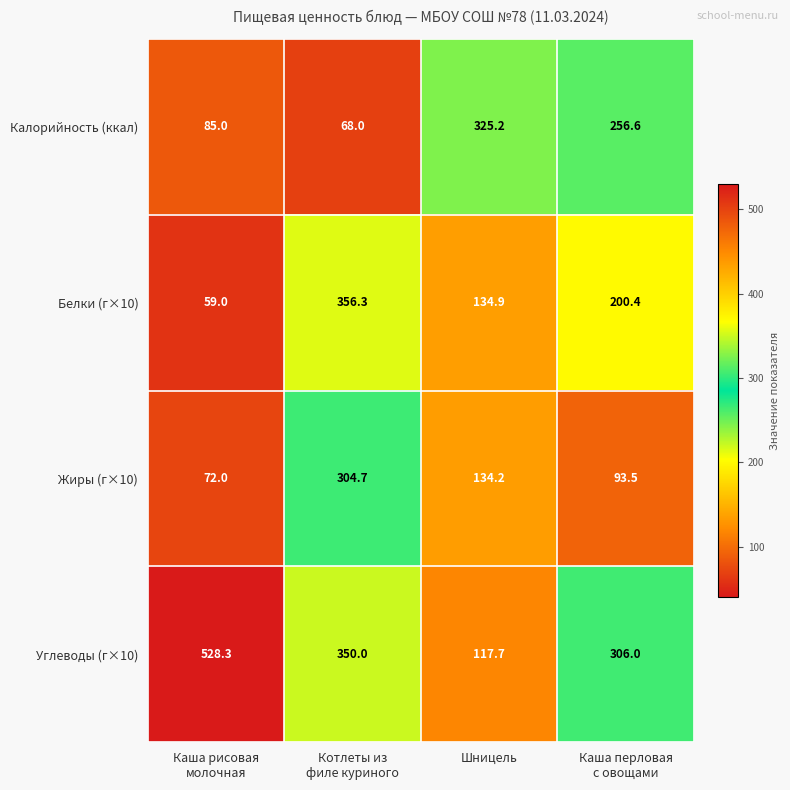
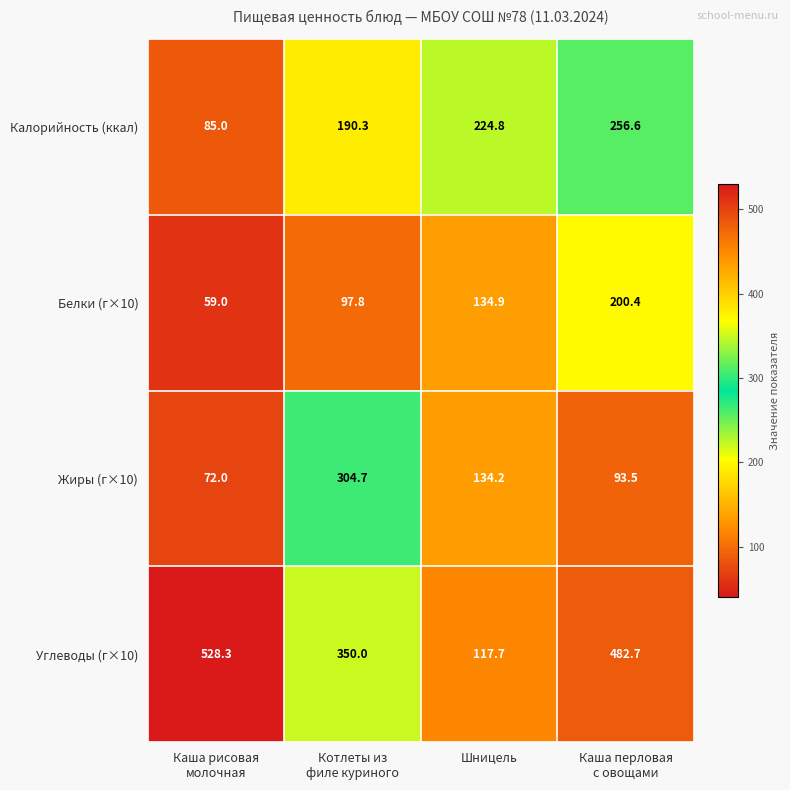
Калорийность (ккал), Котлеты из филе куриного: 68.0 -> 190.3
Калорийность (ккал), Шницель: 325.2 -> 224.8
Белки (г×10), Котлеты из филе куриного: 356.3 -> 97.8
Углеводы (г×10), Каша перловая с овощами: 306.0 -> 482.7
